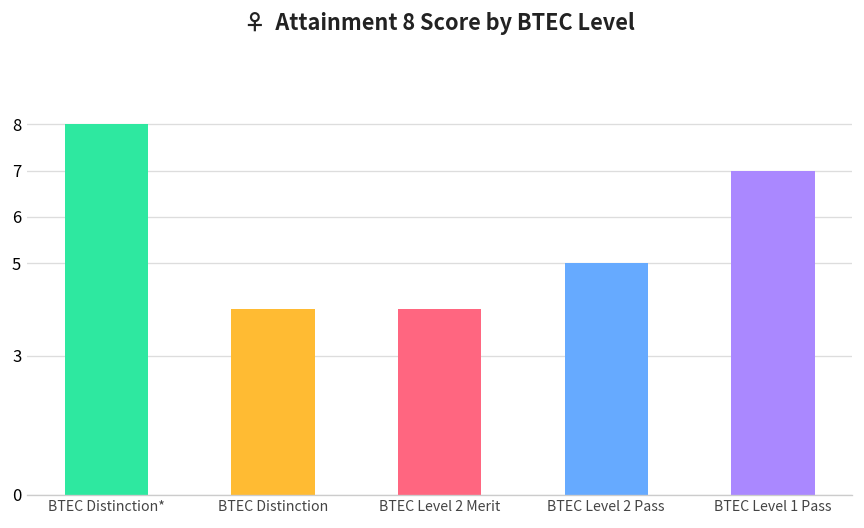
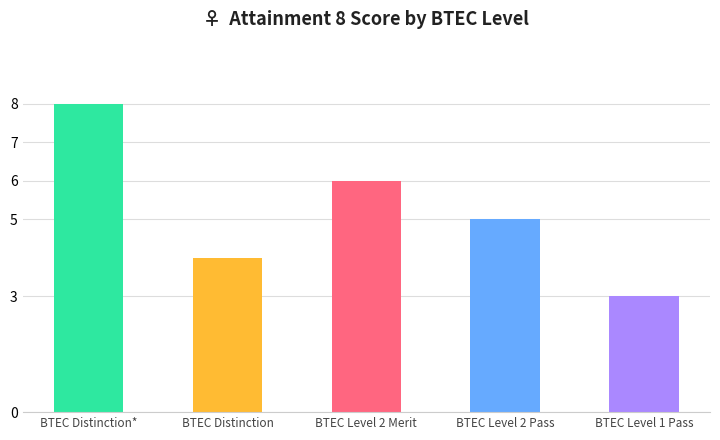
BTEC Level 2 Merit: 4 -> 6
BTEC Level 1 Pass: 7 -> 3
